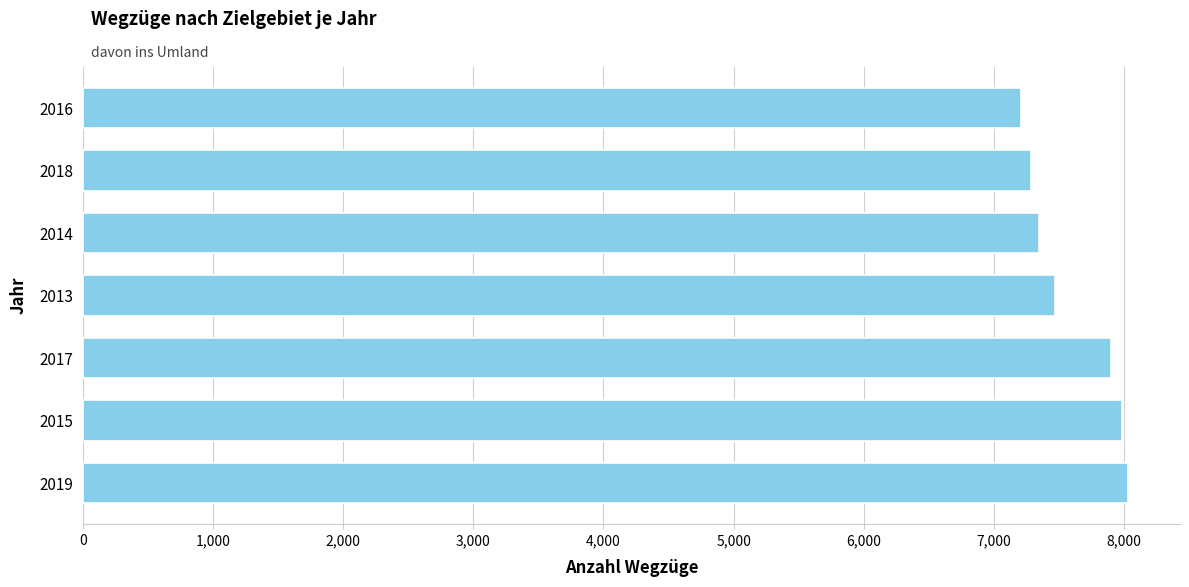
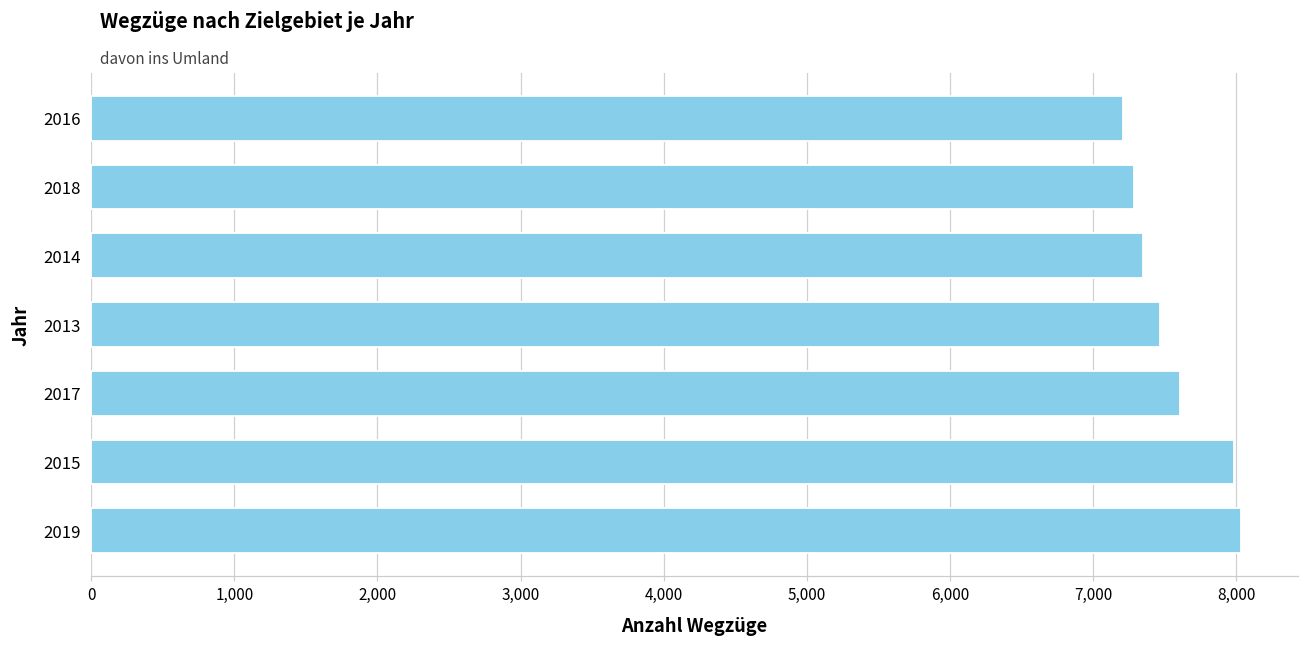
2017: 7,900 -> 7,600
